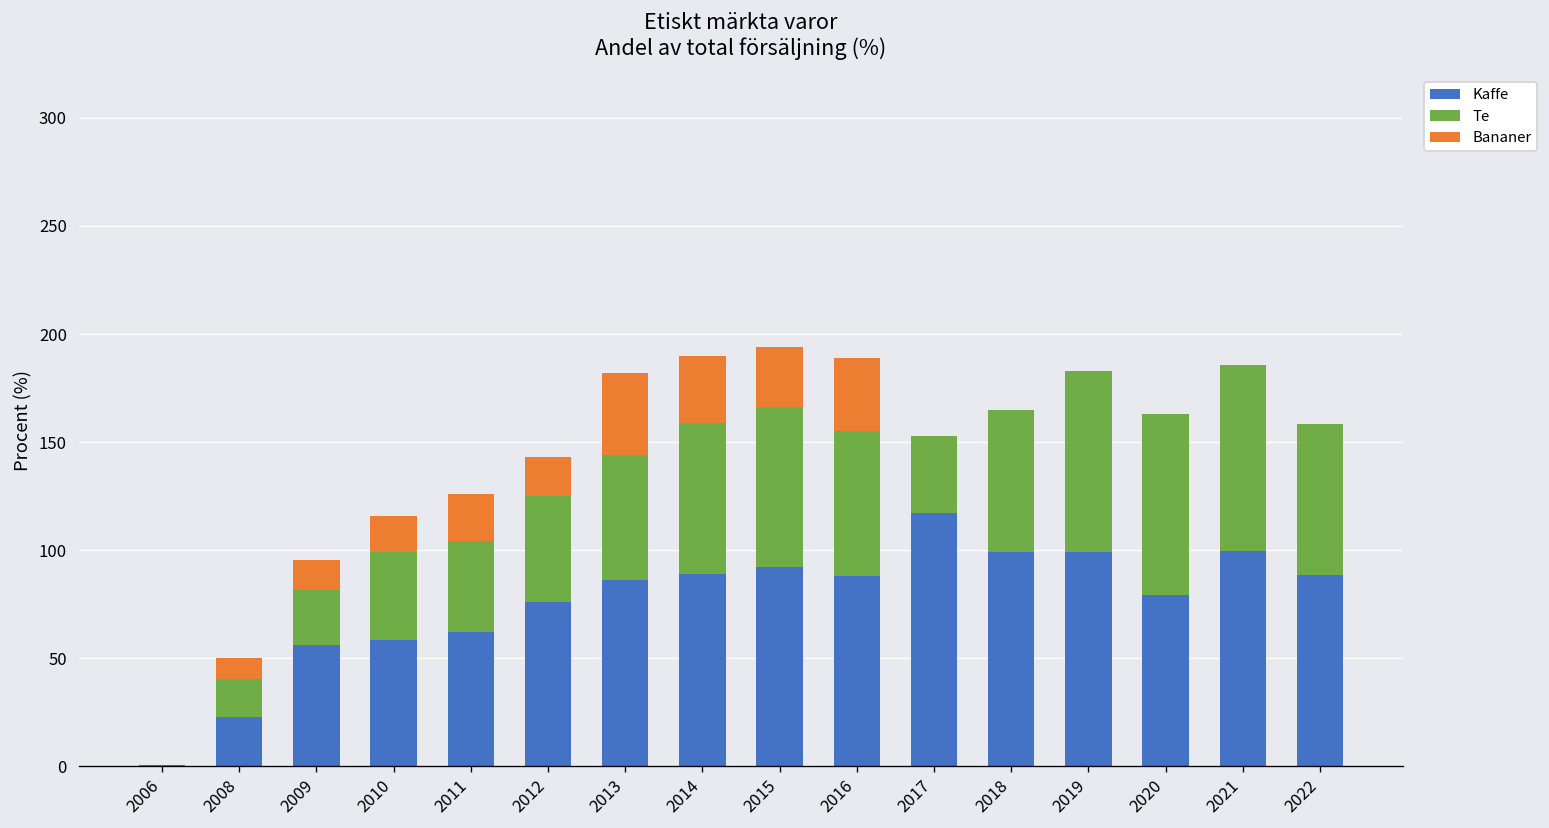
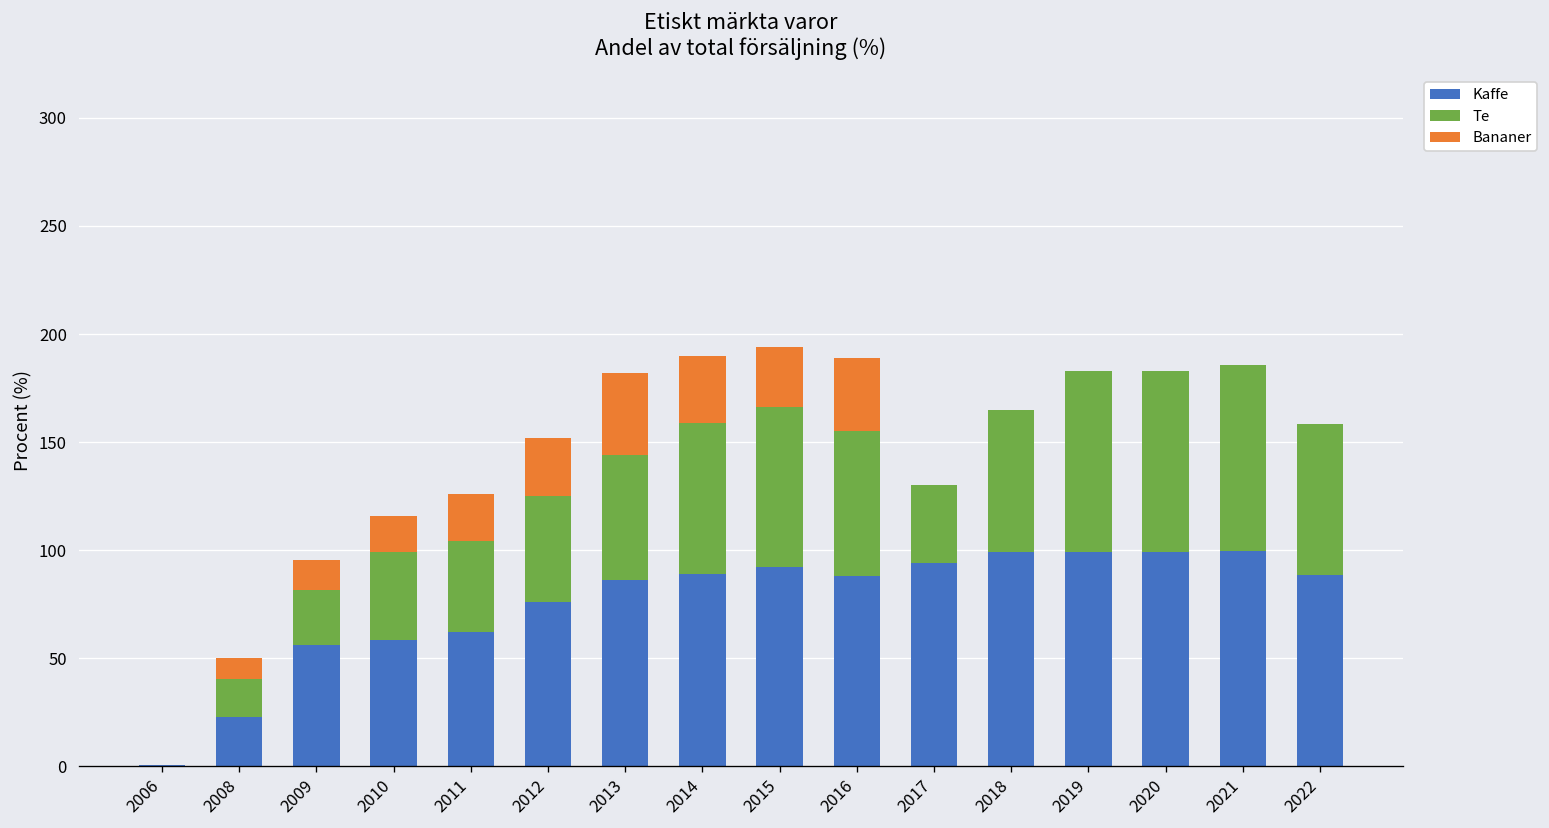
Bananer, 2012: 18 -> 27
Kaffe, 2017: 117 -> 94
Kaffe, 2020: 79 -> 99
